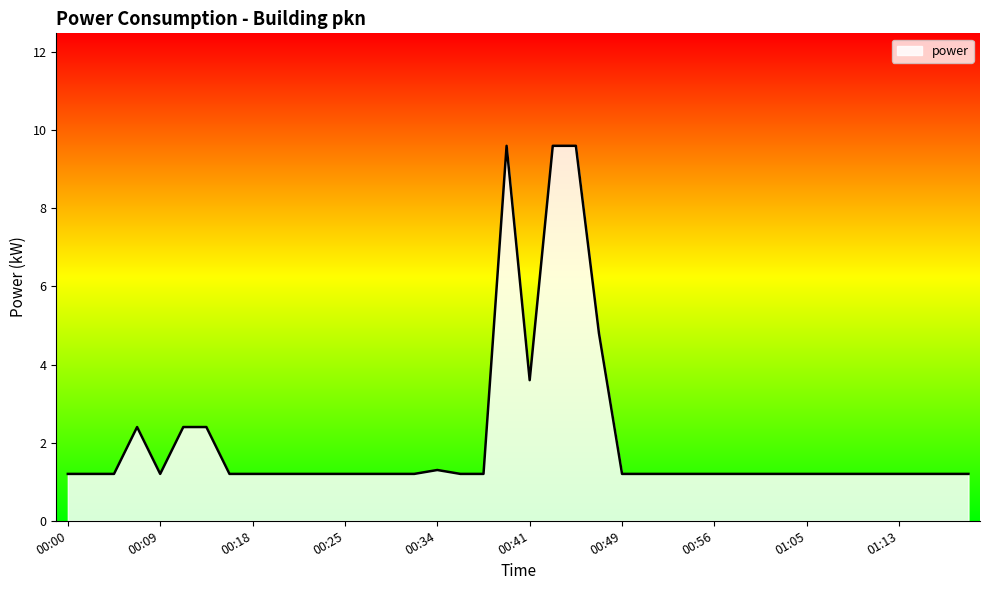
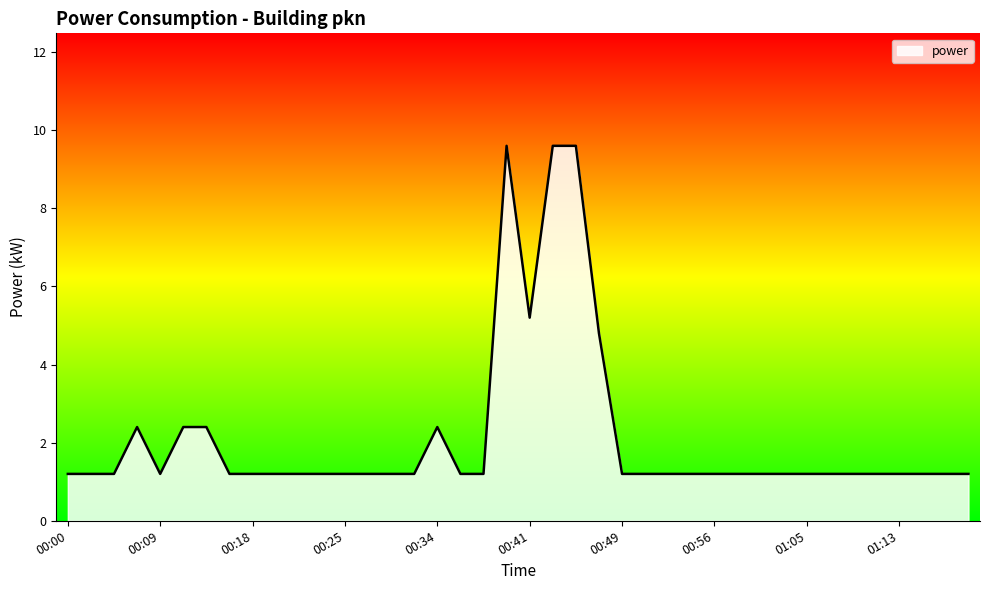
00:34: 1.3 -> 2.4
00:41: 3.6 -> 5.2
